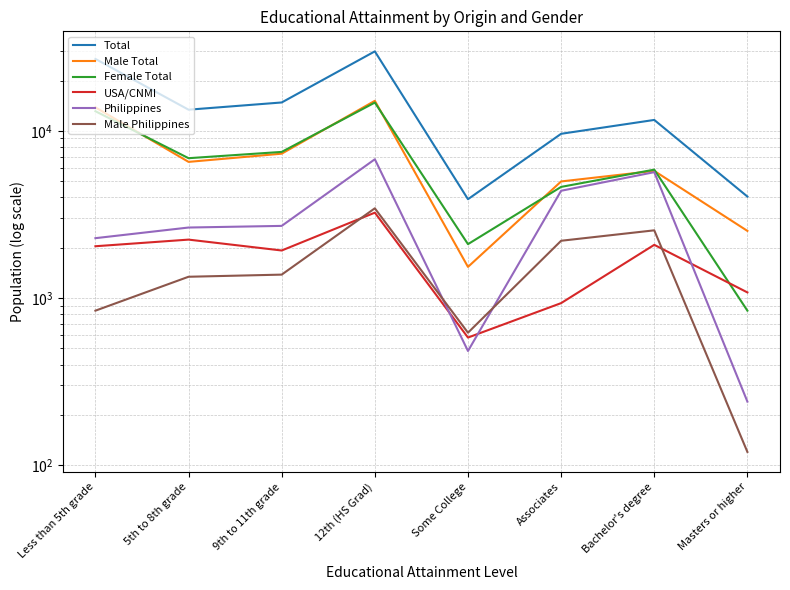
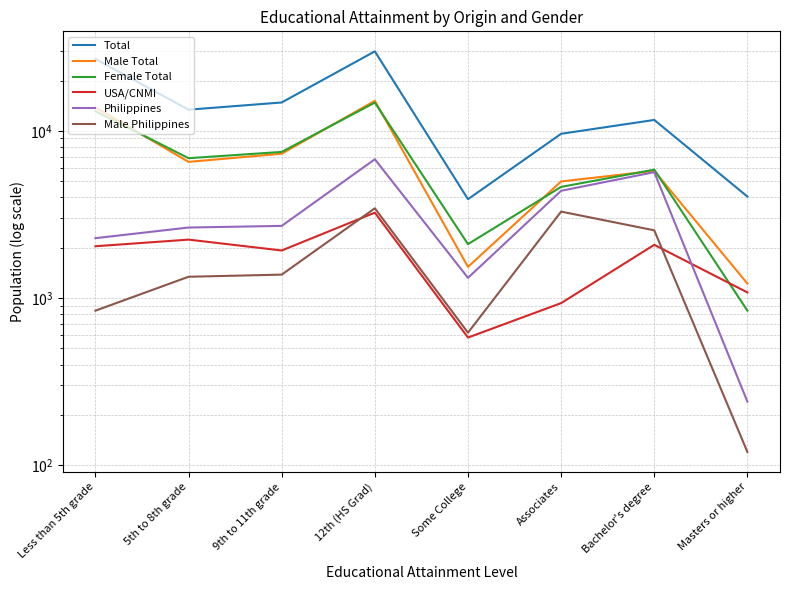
Philippines, Some College: 480 -> 1300
Male Philippines, Associates: 2200 -> 3300
Male Total, Masters or higher: 2500 -> 1200
